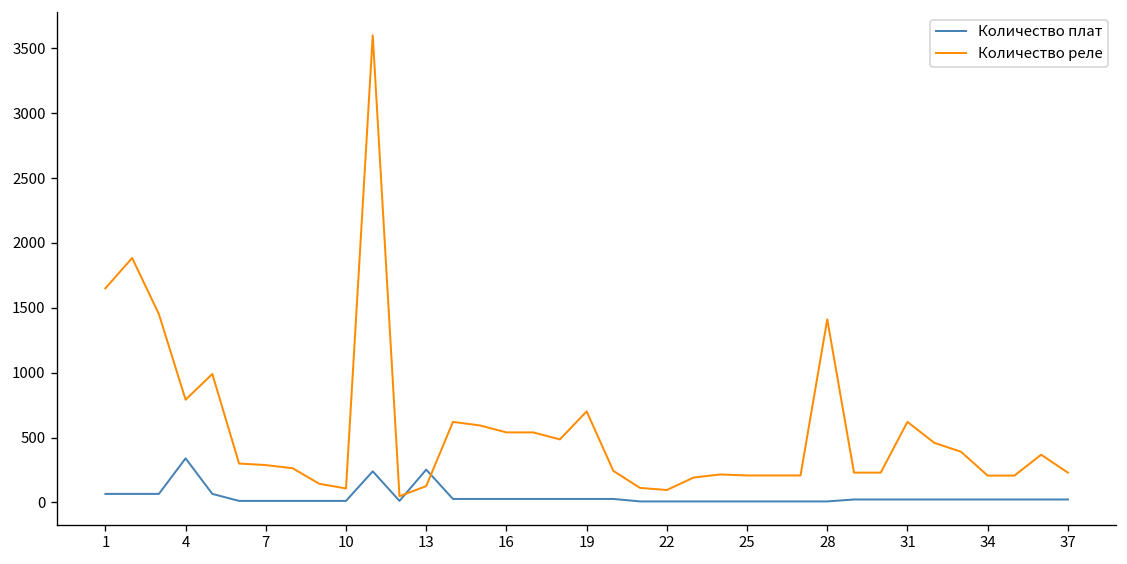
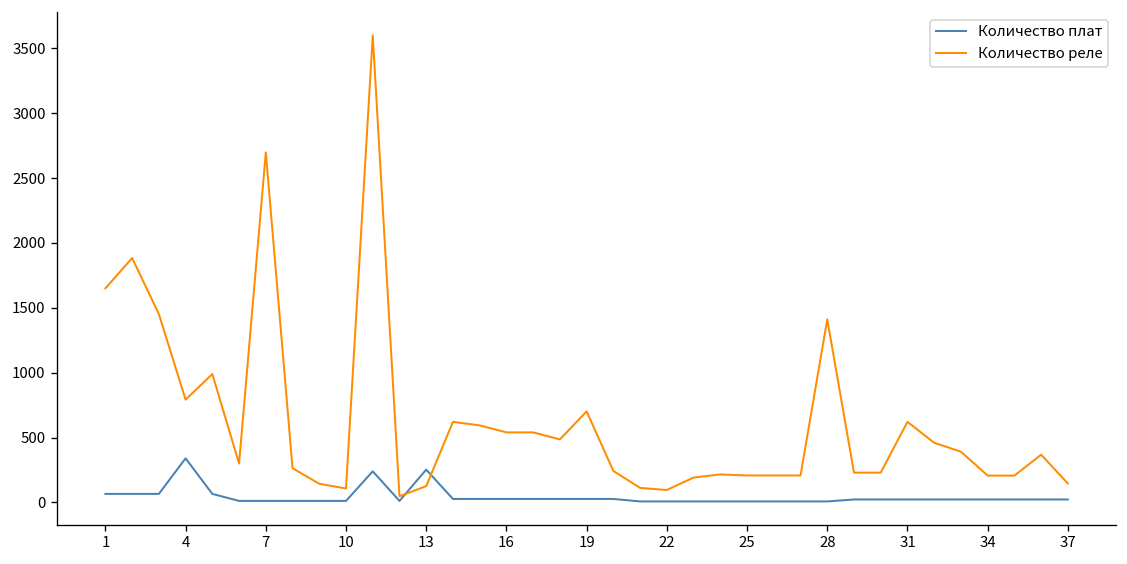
Количество реле, 7: 290 -> 2700
Количество реле, 37: 230 -> 150
